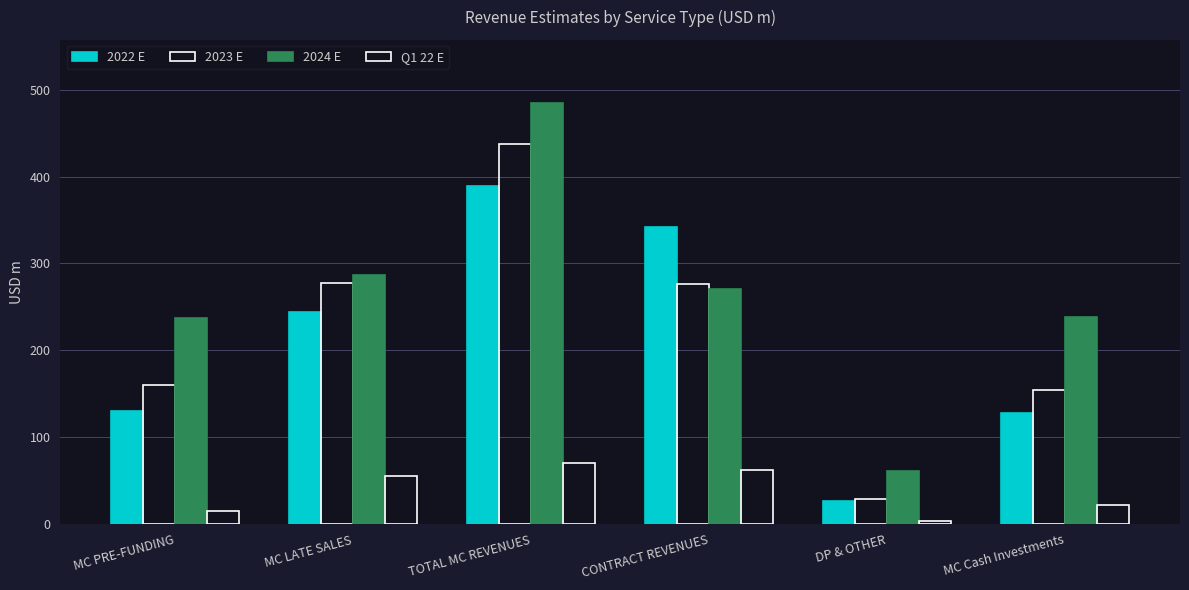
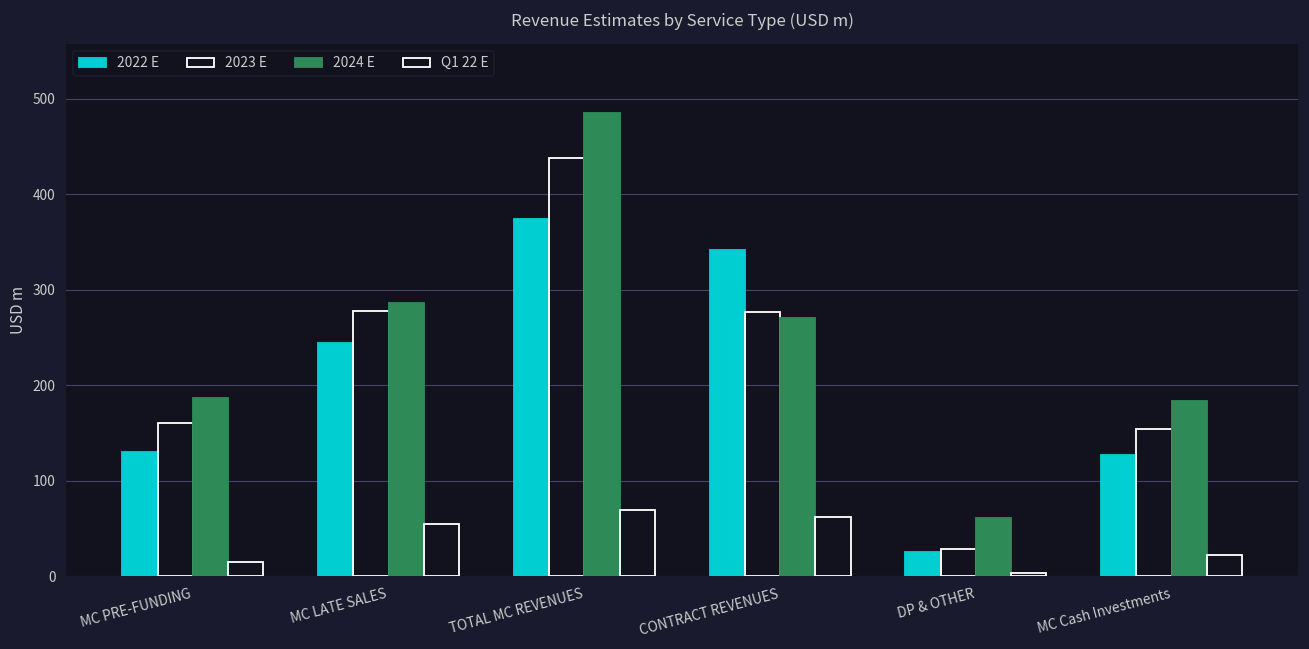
2024 E, MC PRE-FUNDING: 240 -> 190
2022 E, TOTAL MC REVENUES: 390 -> 370
2024 E, MC Cash Investments: 240 -> 180
